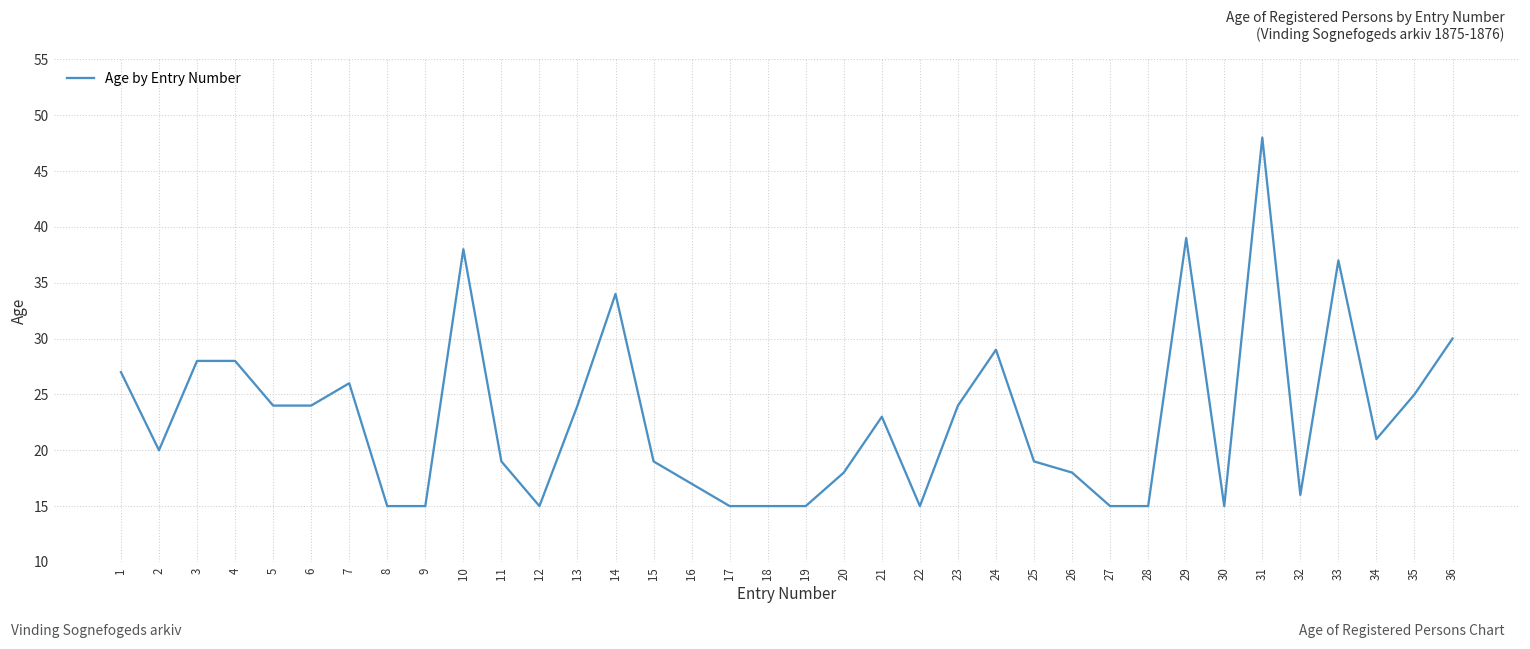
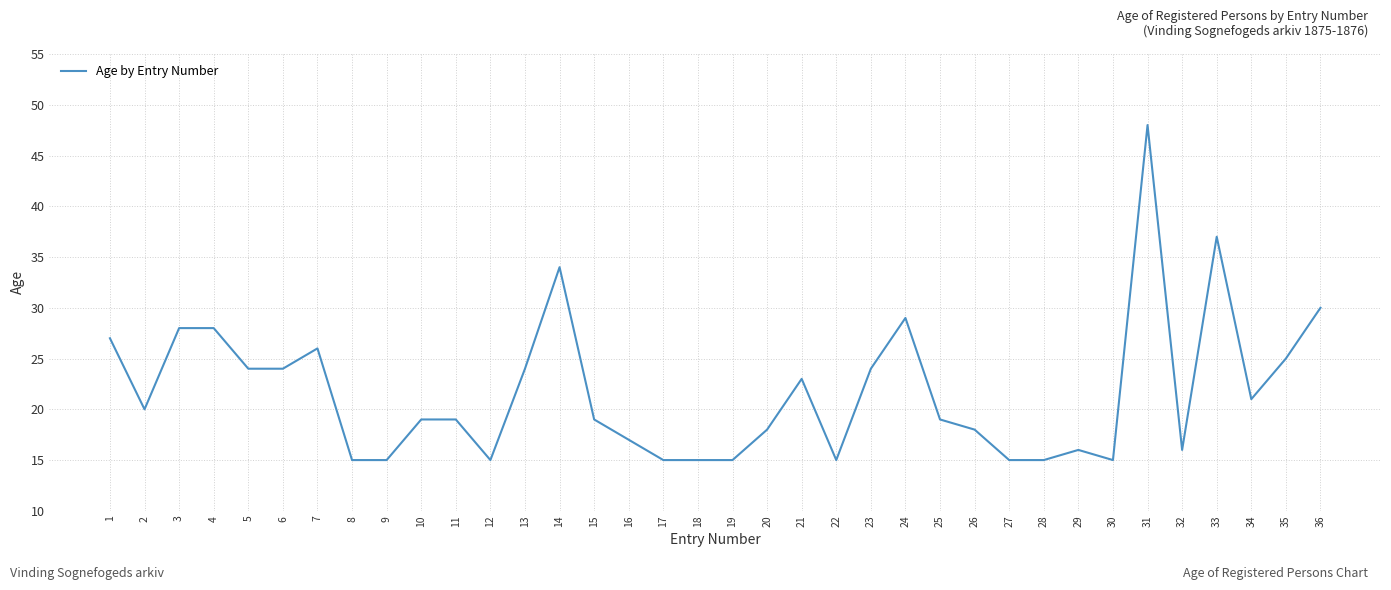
10: 38 -> 19
29: 39 -> 16
